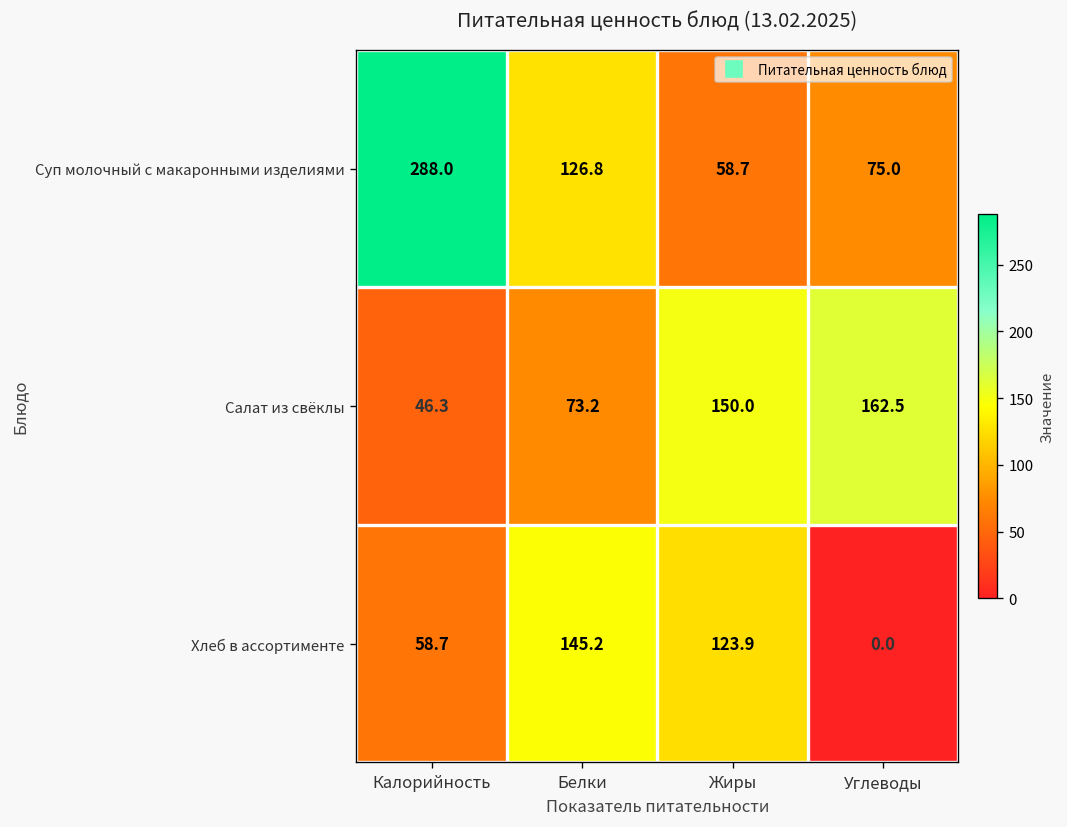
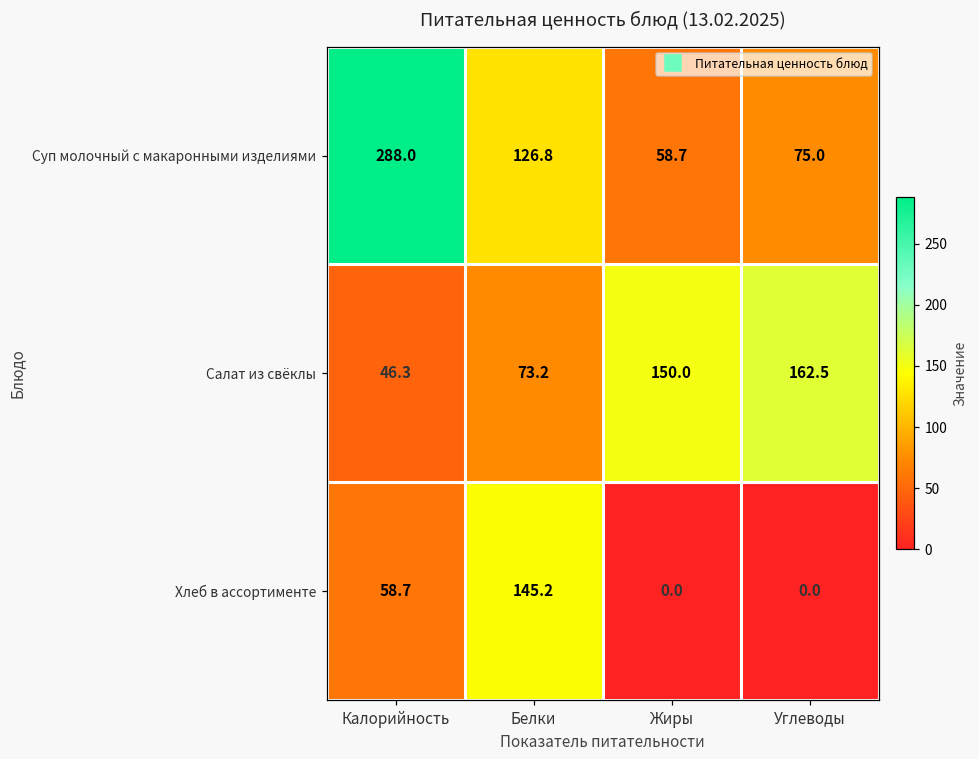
Хлеб в ассортименте, Жиры: 123.9 -> 0.0
